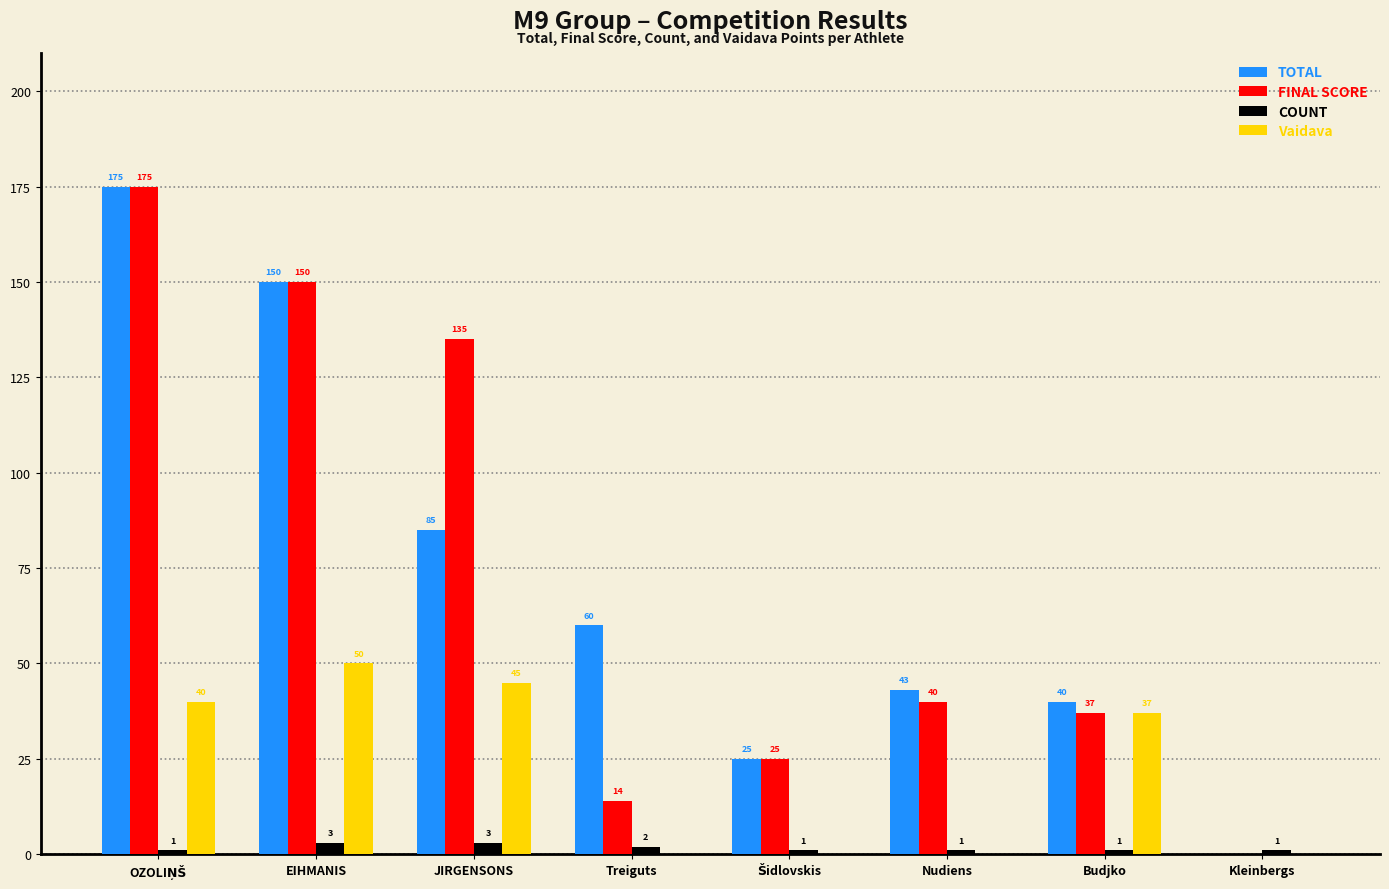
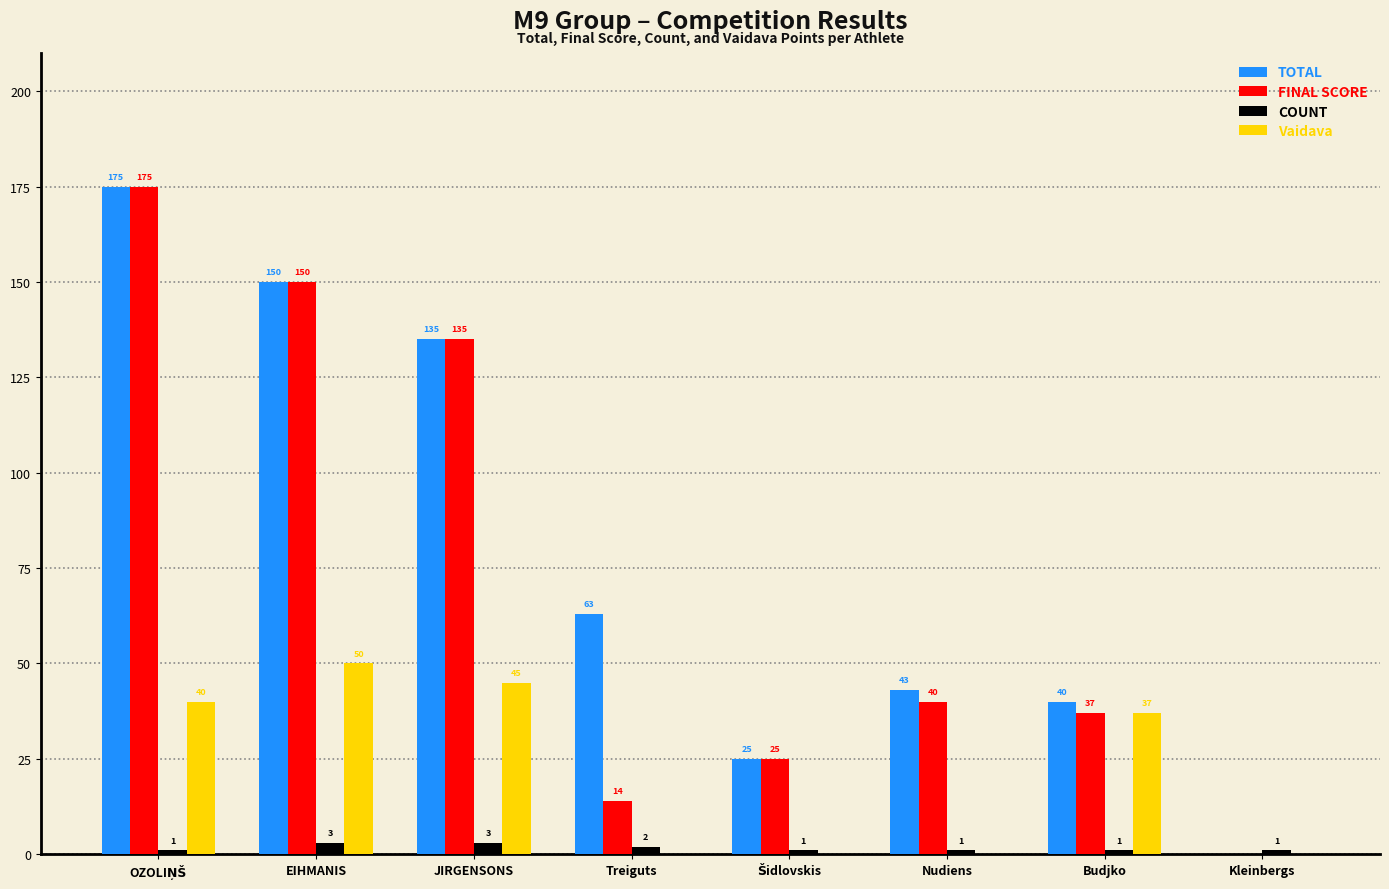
TOTAL, JIRGENSONS: 85 -> 135
TOTAL, Treiguts: 60 -> 63
